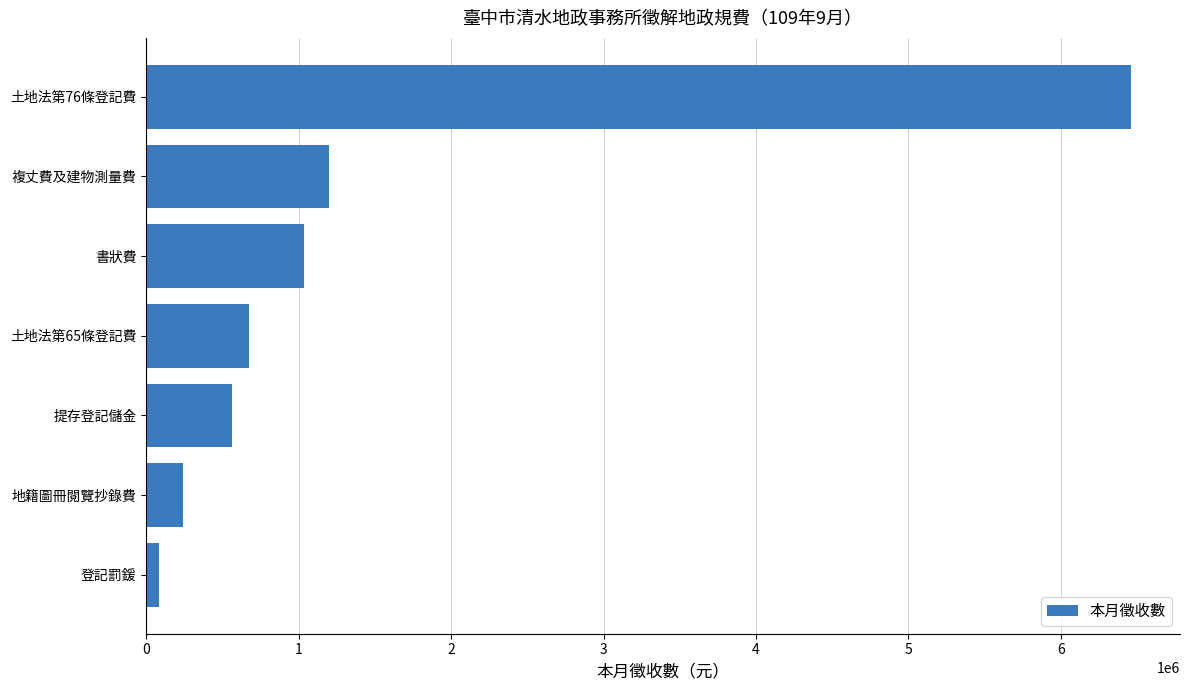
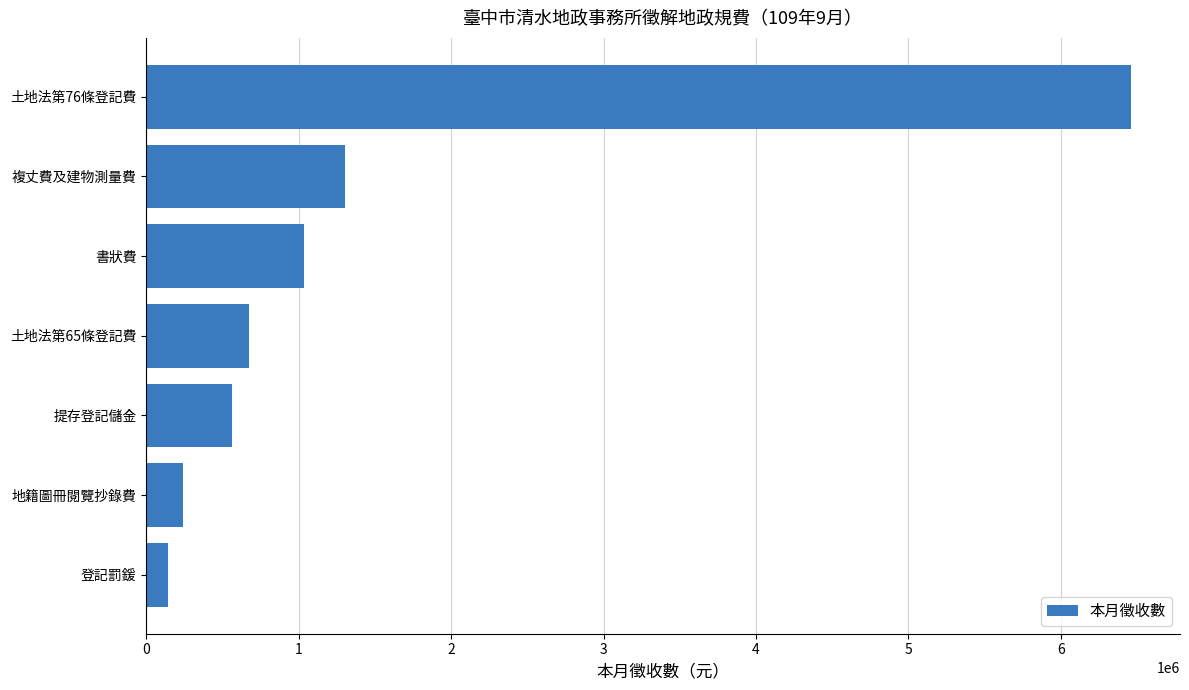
複丈費及建物測量費: 1200000 -> 1300000
登記罰鍰: 80000 -> 140000
